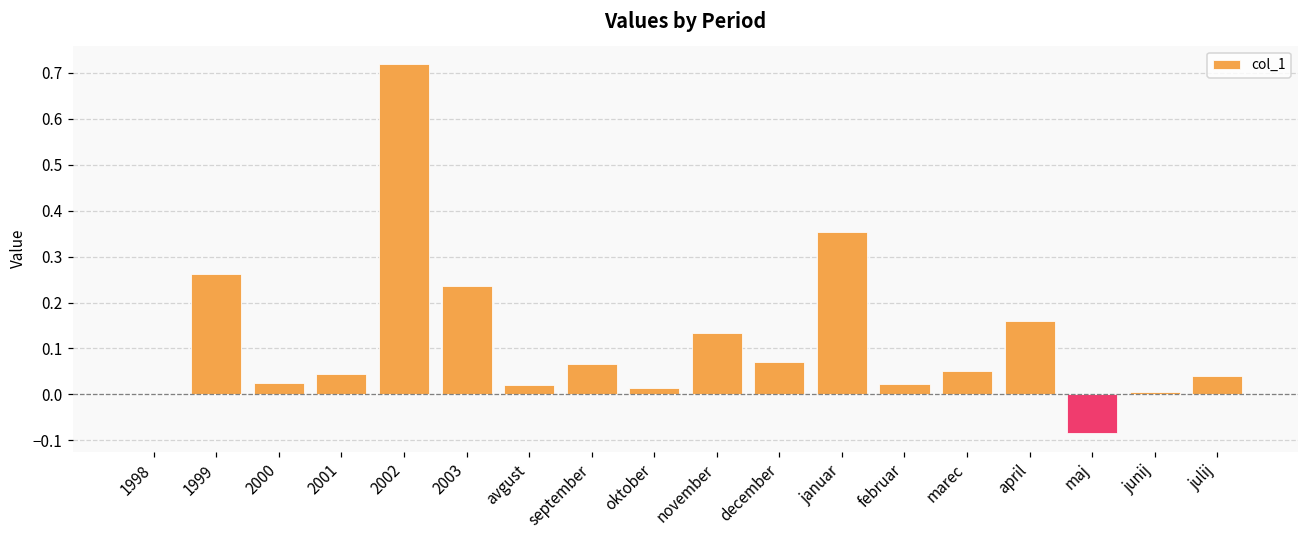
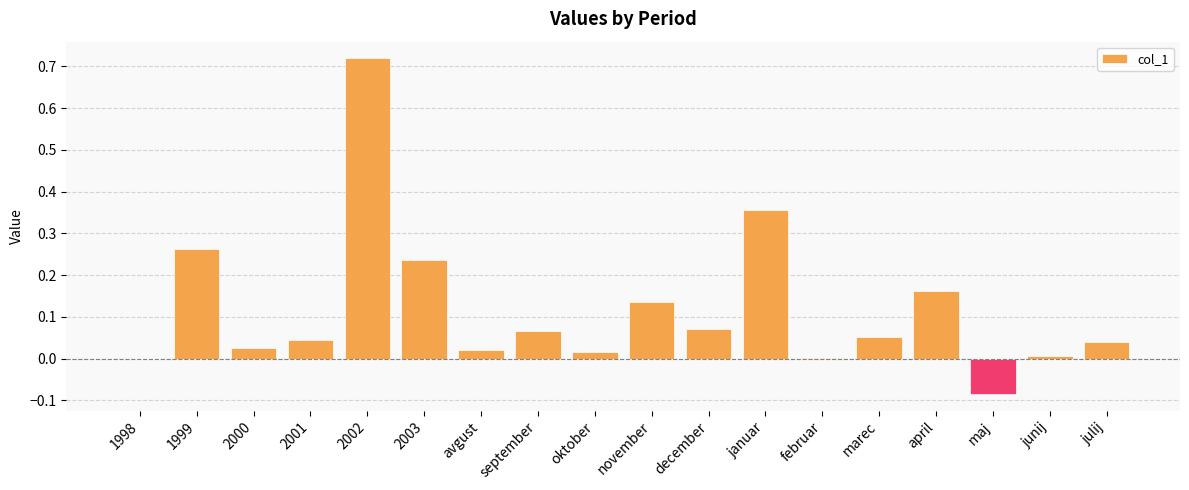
februar: 0.02 -> 0.00
